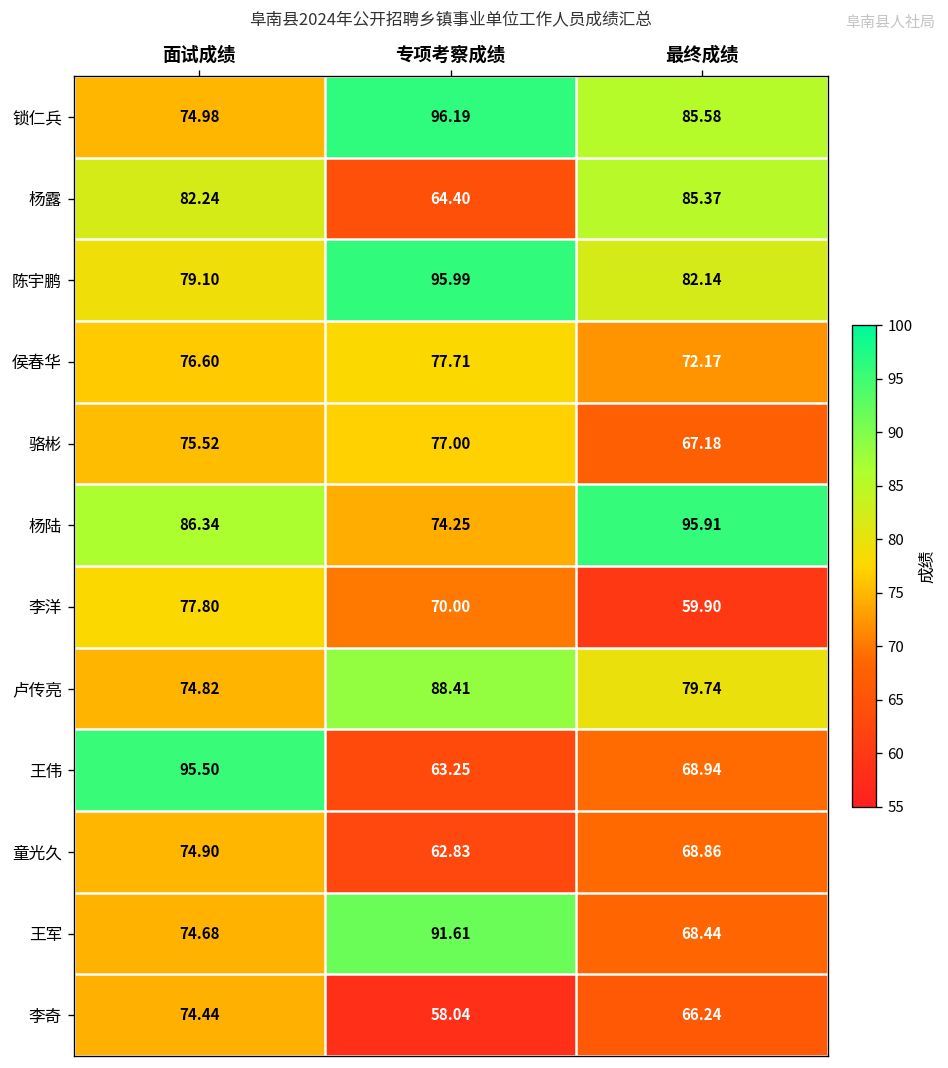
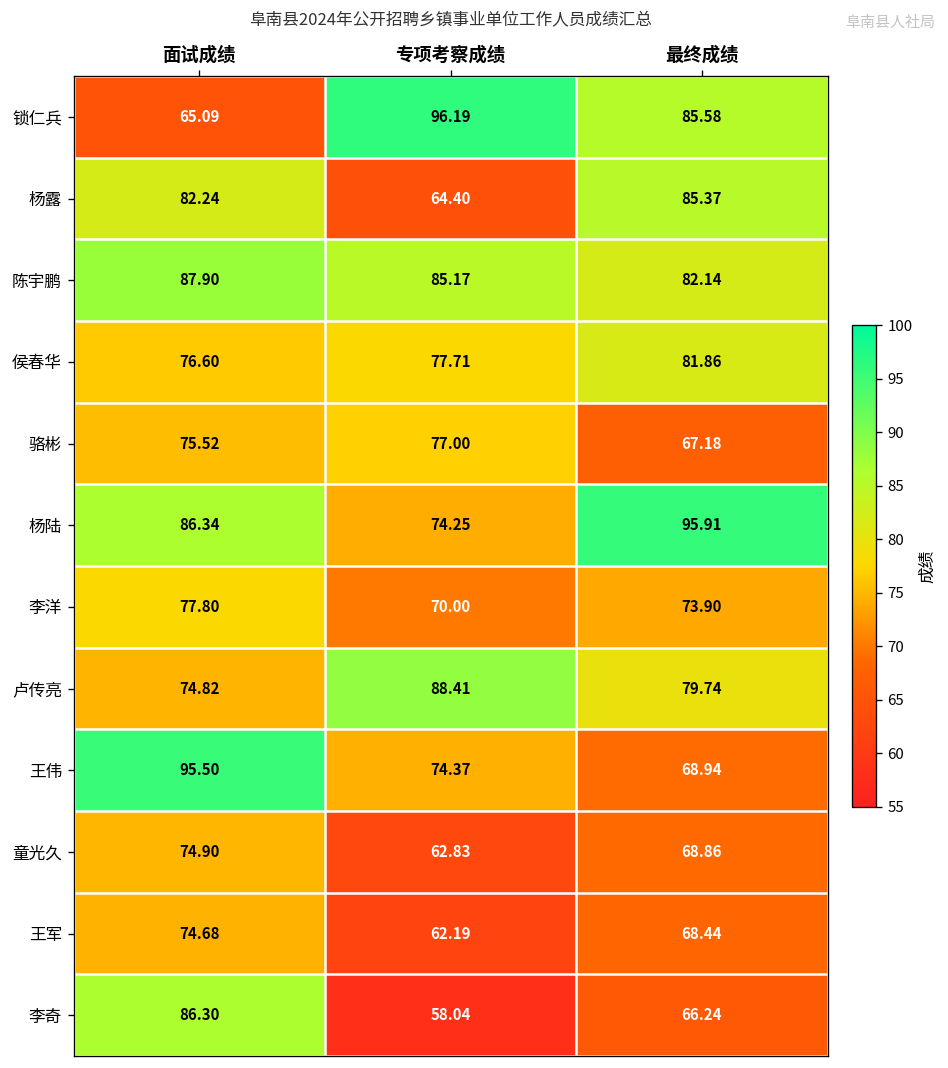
锁仁兵, 面试成绩: 74.98 -> 65.09
陈宇鹏, 面试成绩: 79.10 -> 87.90
陈宇鹏, 专项考察成绩: 95.99 -> 85.17
侯春华, 最终成绩: 72.17 -> 81.86
李洋, 最终成绩: 59.90 -> 73.90
王伟, 专项考察成绩: 63.25 -> 74.37
王军, 专项考察成绩: 91.61 -> 62.19
李奇, 面试成绩: 74.44 -> 86.30
